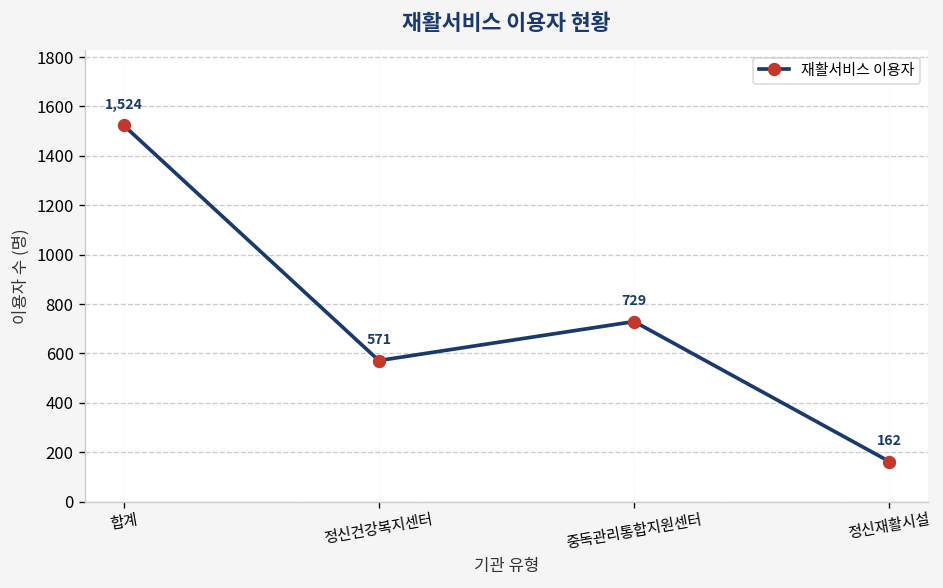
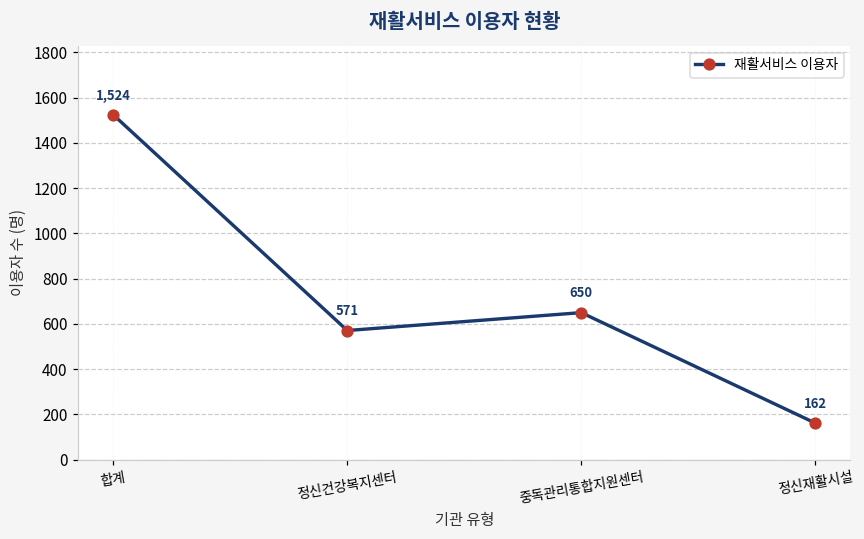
중독관리통합지원센터: 729 -> 650
